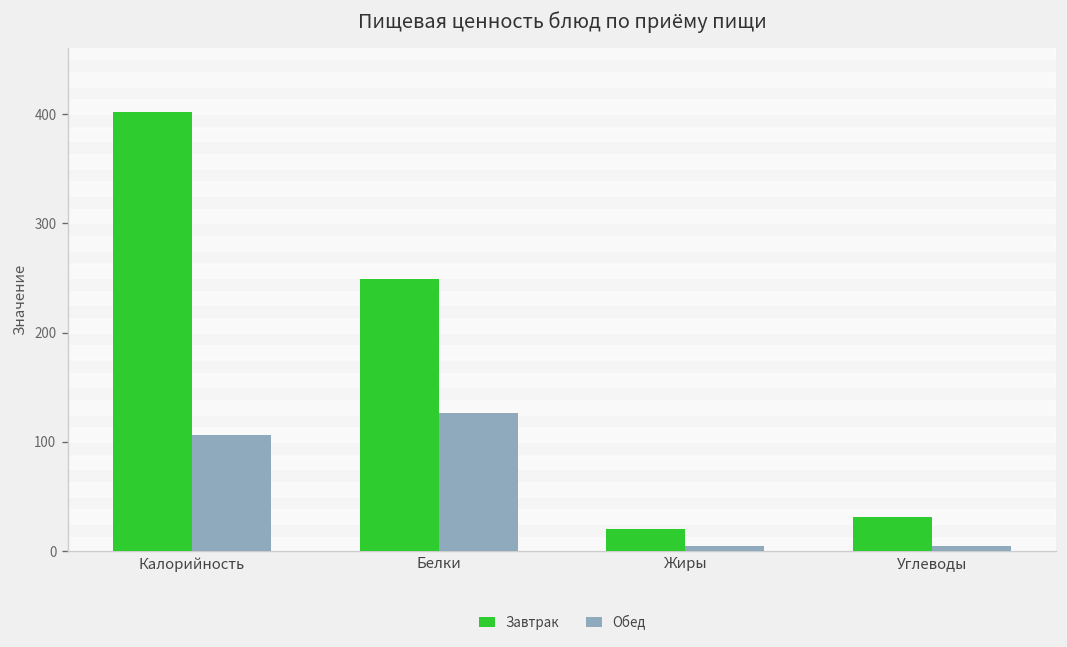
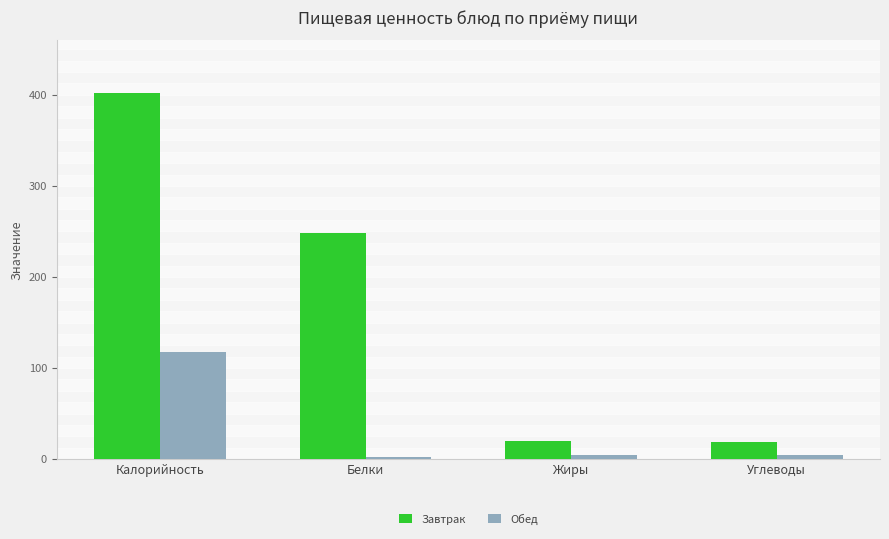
Обед, Калорийность: 110 -> 120
Обед, Белки: 130 -> 0
Завтрак, Углеводы: 30 -> 20
